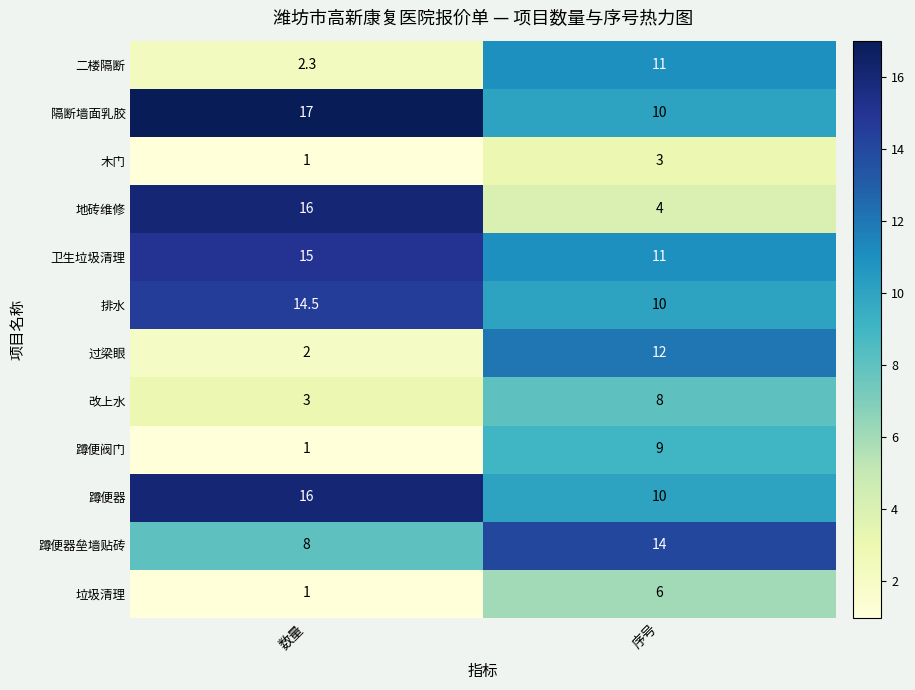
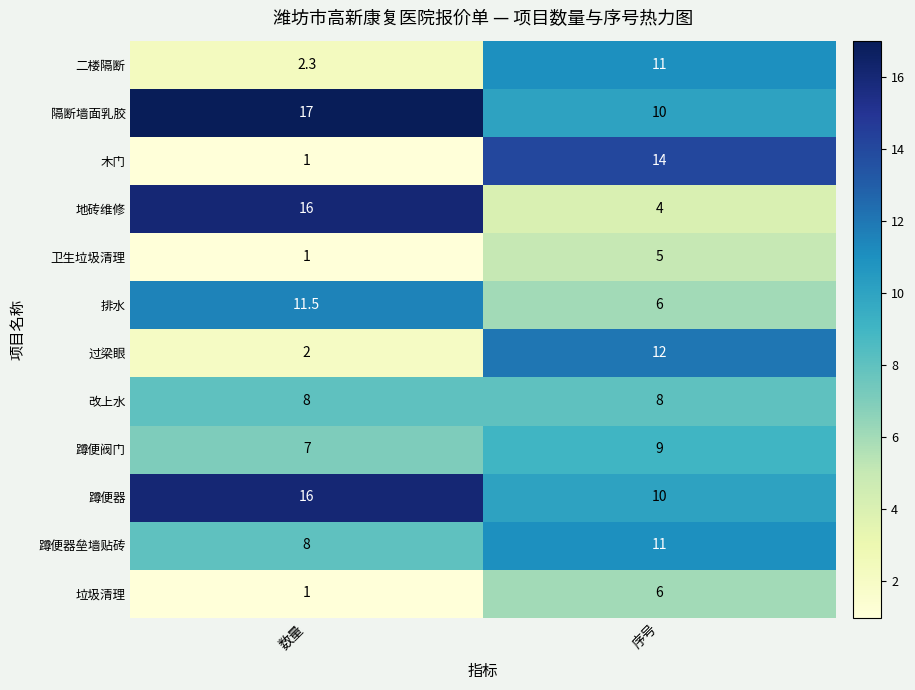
木门, 序号: 3 -> 14
卫生垃圾清理, 数量: 15 -> 1
卫生垃圾清理, 序号: 11 -> 5
排水, 数量: 14.5 -> 11.5
排水, 序号: 10 -> 6
改上水, 数量: 3 -> 8
蹲便阀门, 数量: 1 -> 7
蹲便器垒墙贴砖, 序号: 14 -> 11
